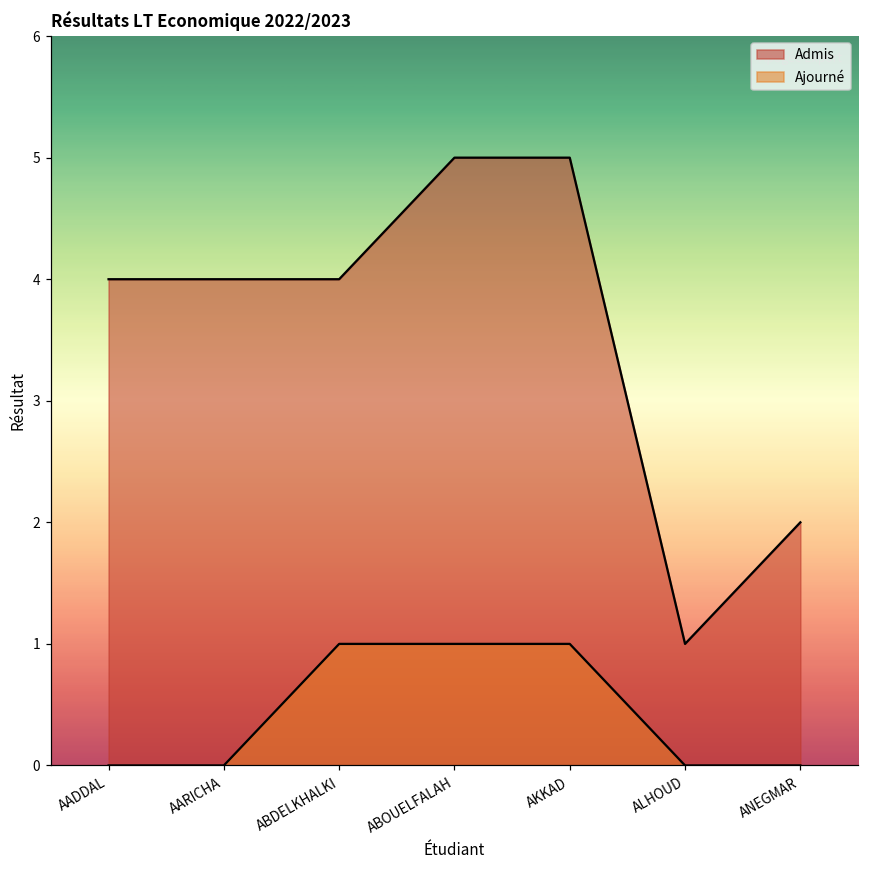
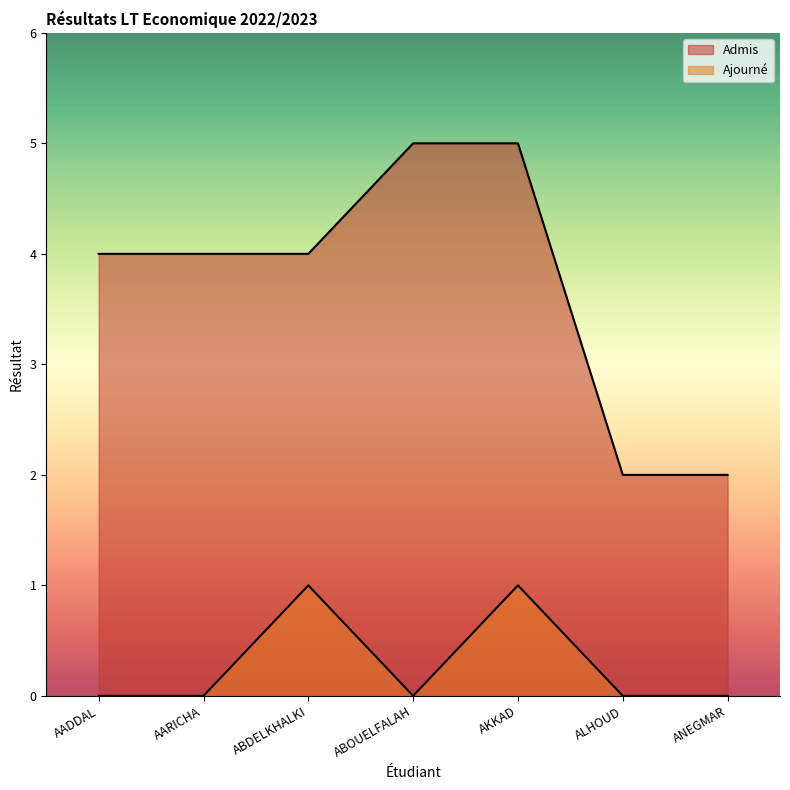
Ajourné, ABOUELFALAH: 1 -> 0
Admis, ALHOUD: 1 -> 2
